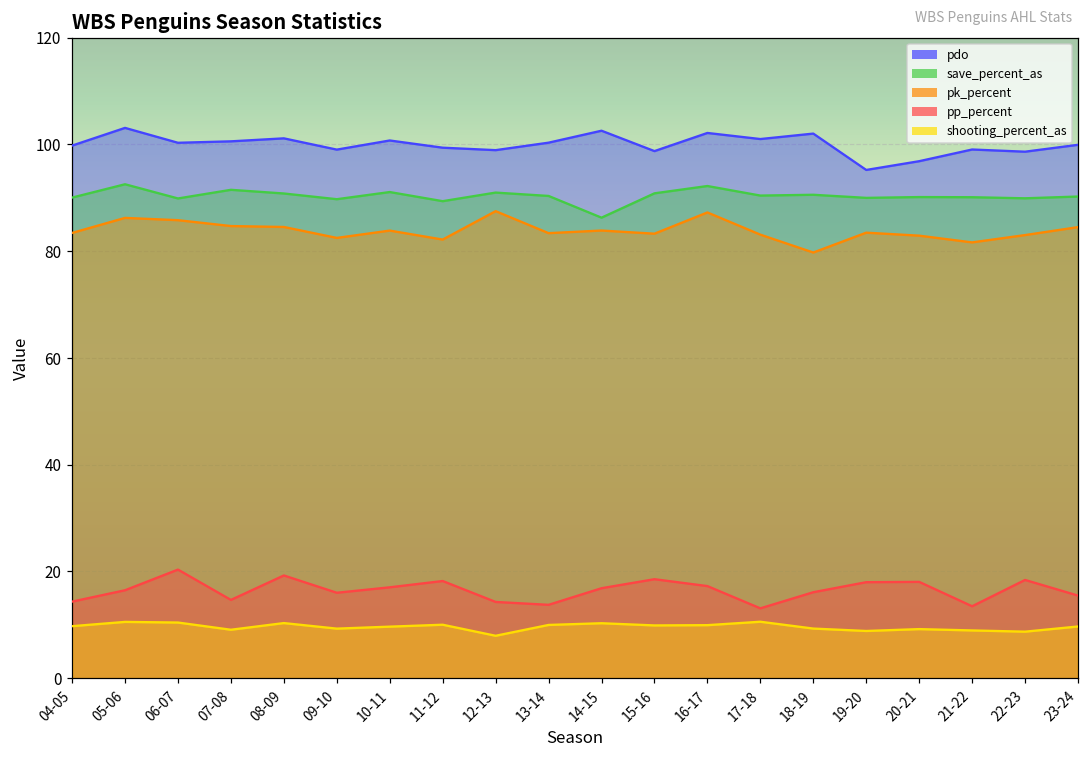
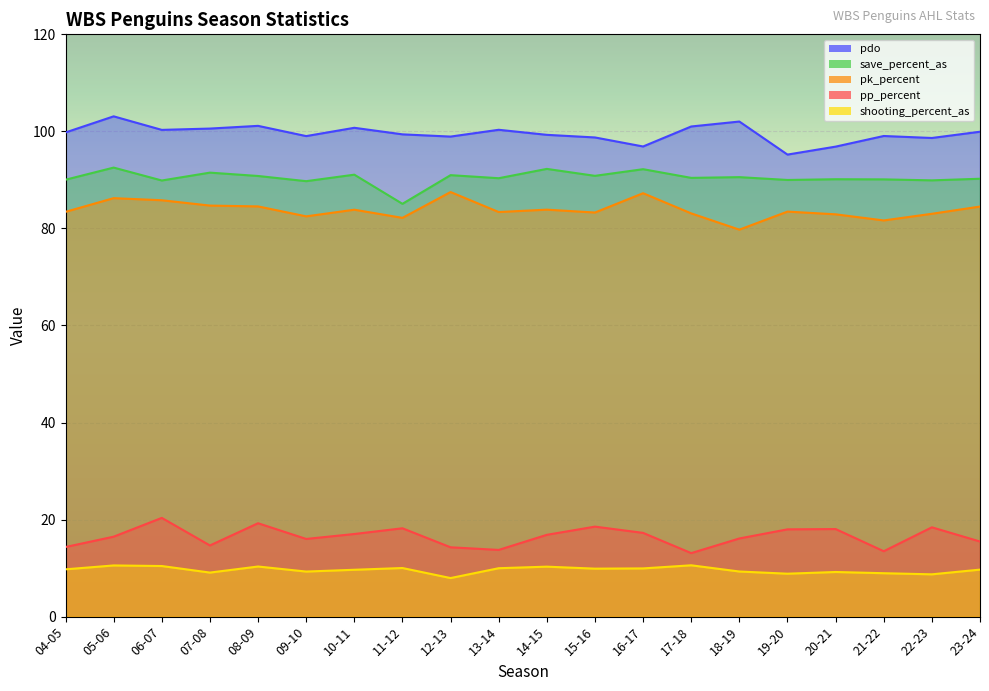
save_percent_as, 11-12: 89 -> 85
pdo, 14-15: 103 -> 99
save_percent_as, 14-15: 86 -> 92
pdo, 16-17: 102 -> 97
